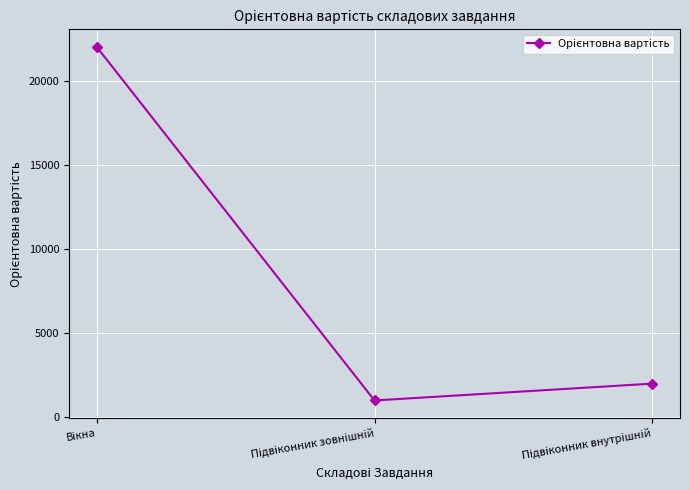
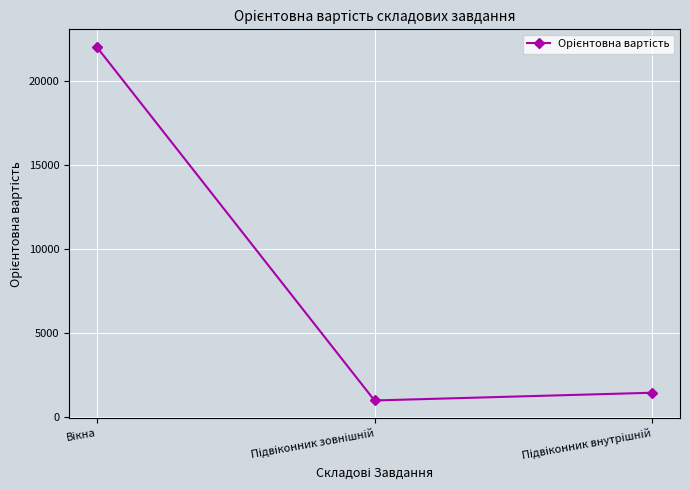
Підвіконник внутрішній: 2000 -> 1500
